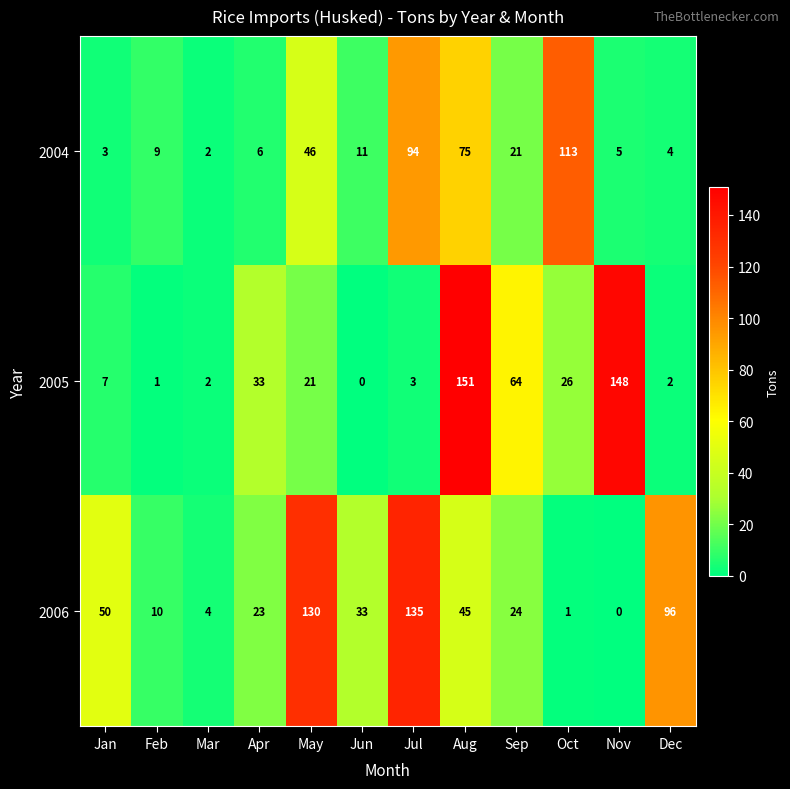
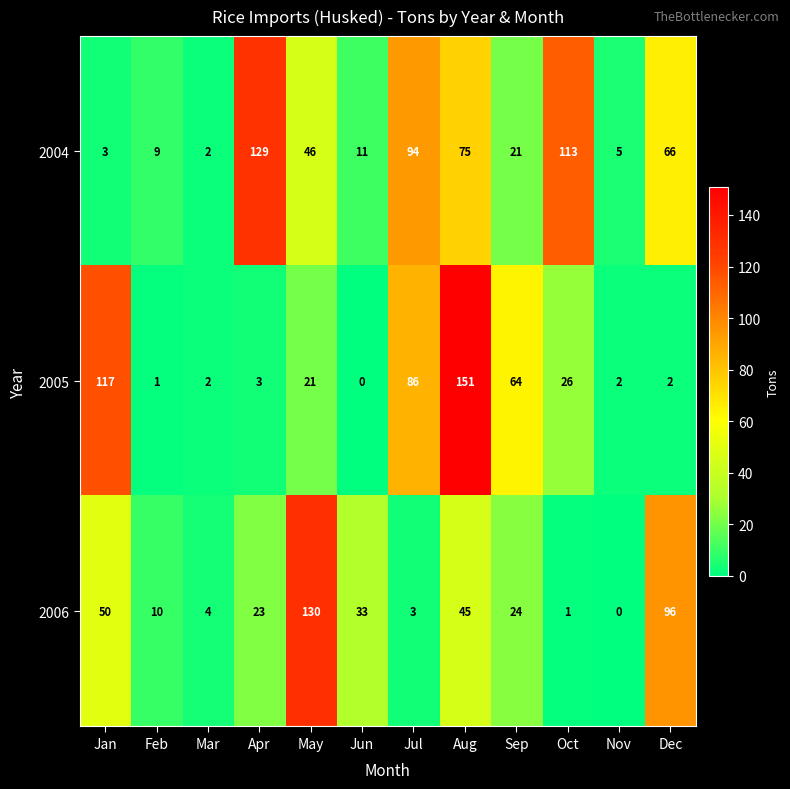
2004, Apr: 6 -> 129
2004, Dec: 4 -> 66
2005, Jan: 7 -> 117
2005, Apr: 33 -> 3
2005, Jul: 3 -> 86
2005, Nov: 148 -> 2
2006, Jul: 135 -> 3
